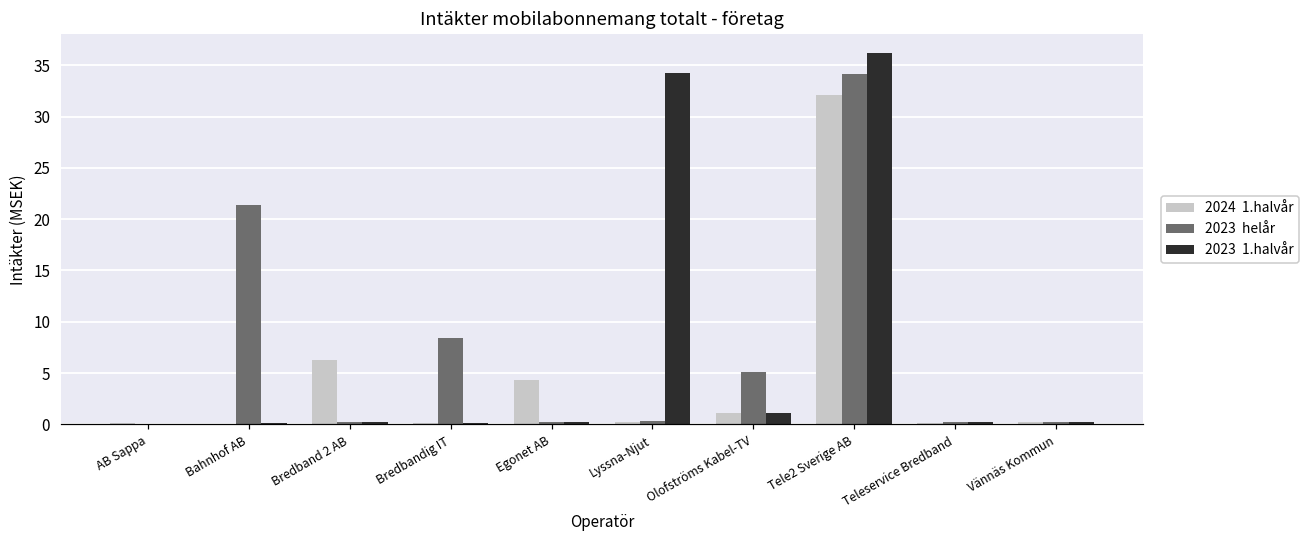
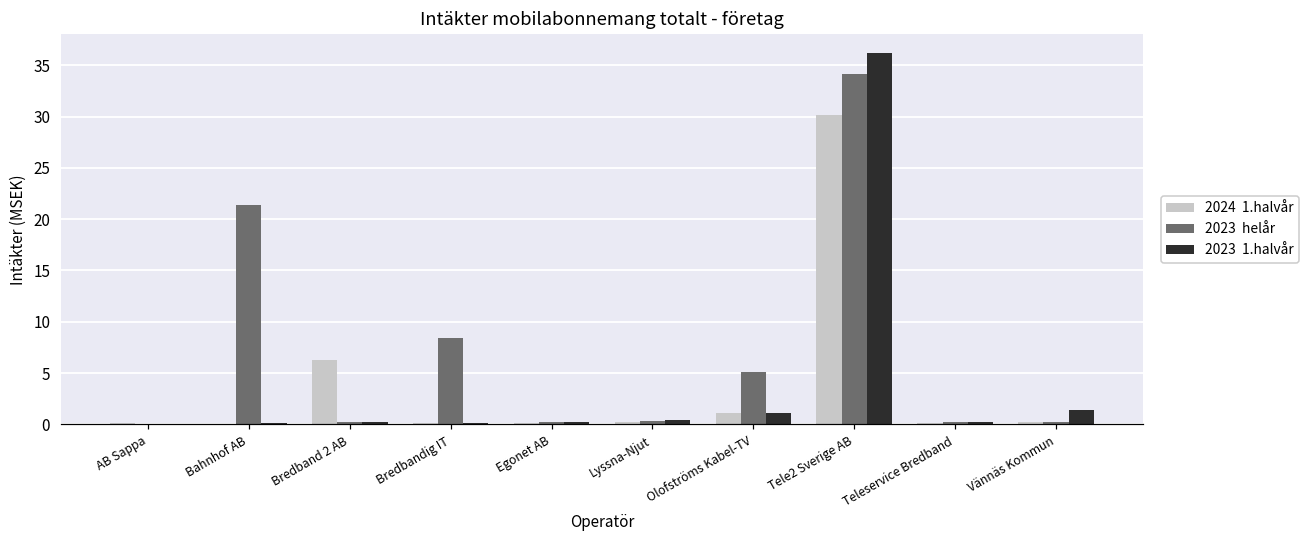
2024 1.halvår, Egonet AB: 4 -> 0
2023 1.halvår, Lyssna-Njut: 34 -> 0
2024 1.halvår, Tele2 Sverige AB: 32 -> 30
2023 1.halvår, Vännäs Kommun: 0 -> 1
